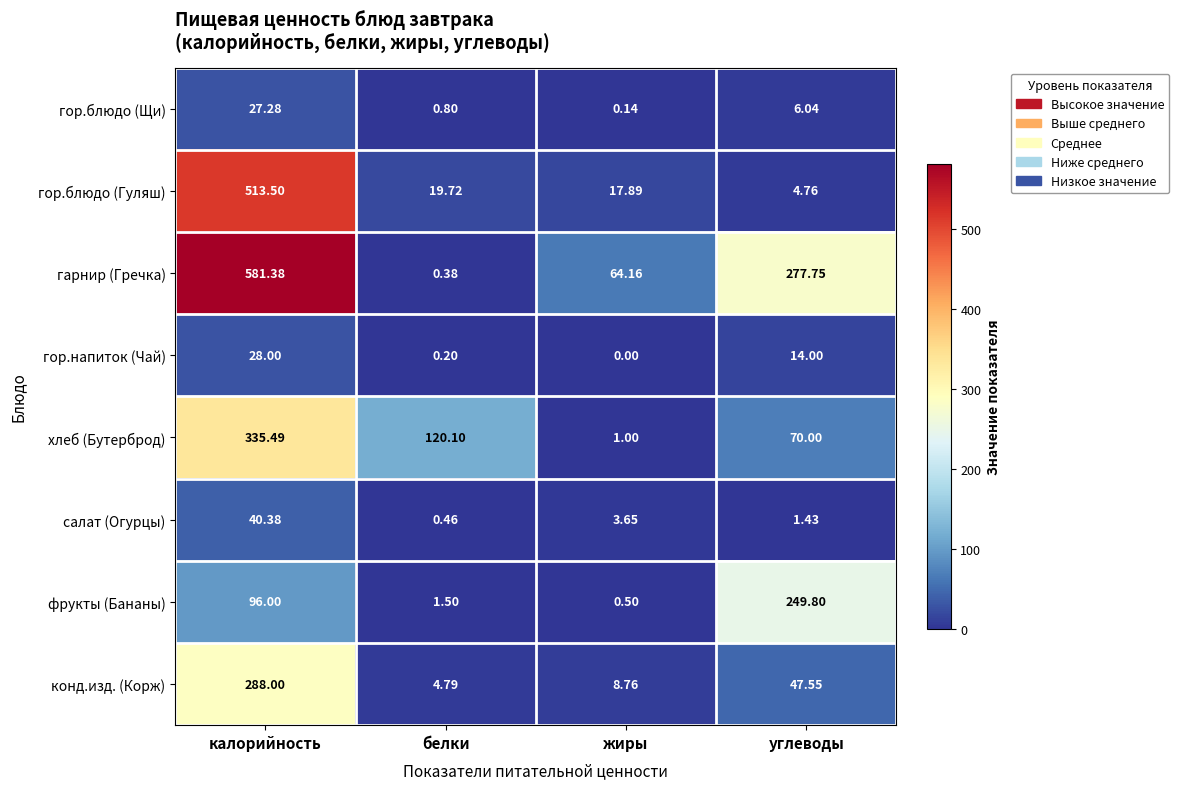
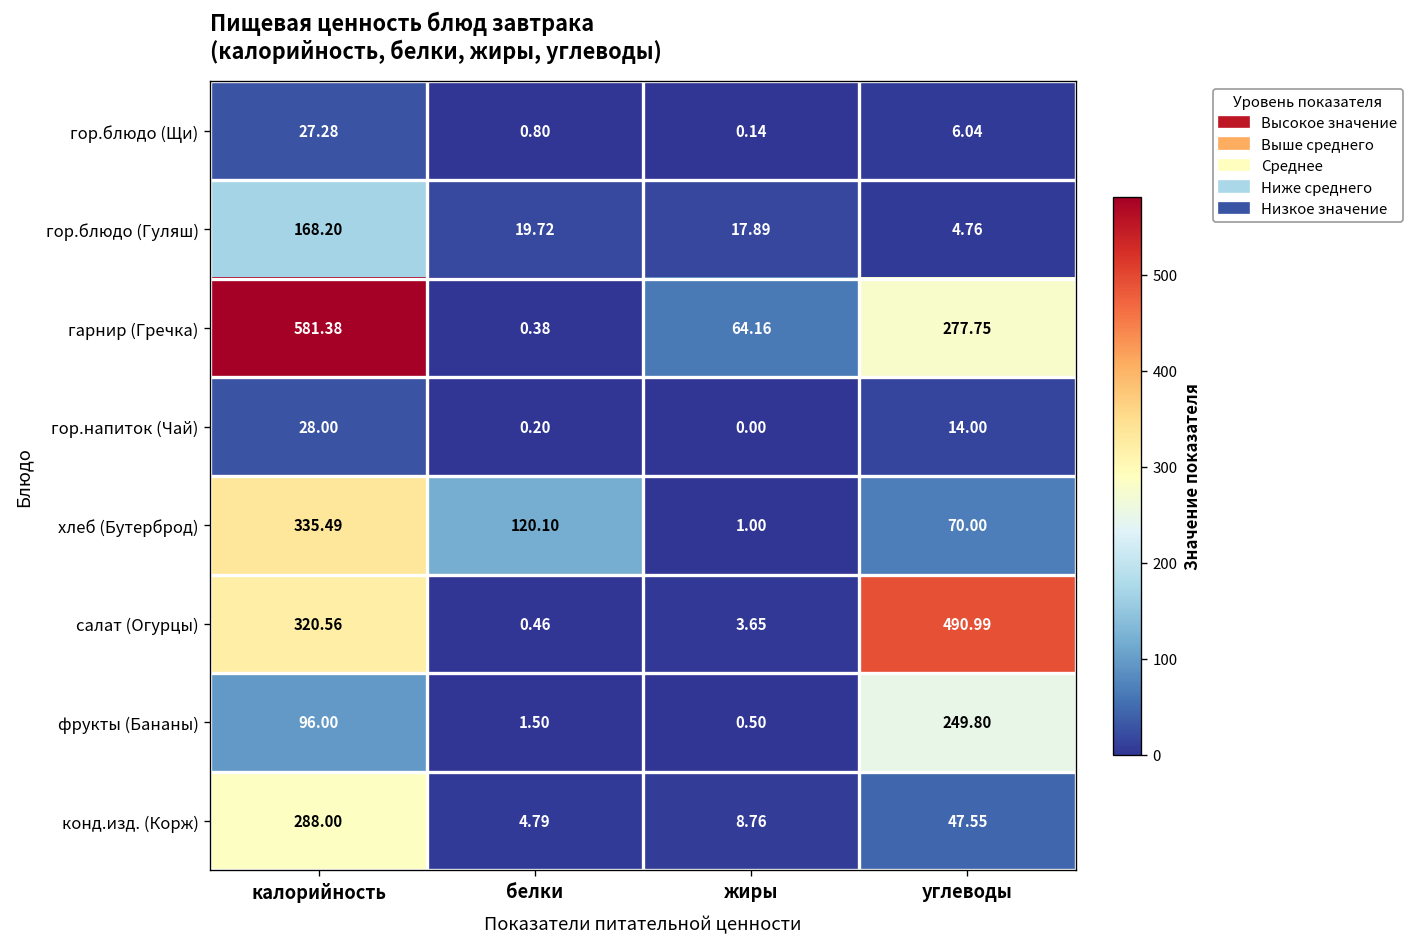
гор.блюдо (Гуляш), калорийность: 513.50 -> 168.20
салат (Огурцы), калорийность: 40.38 -> 320.56
салат (Огурцы), углеводы: 1.43 -> 490.99
